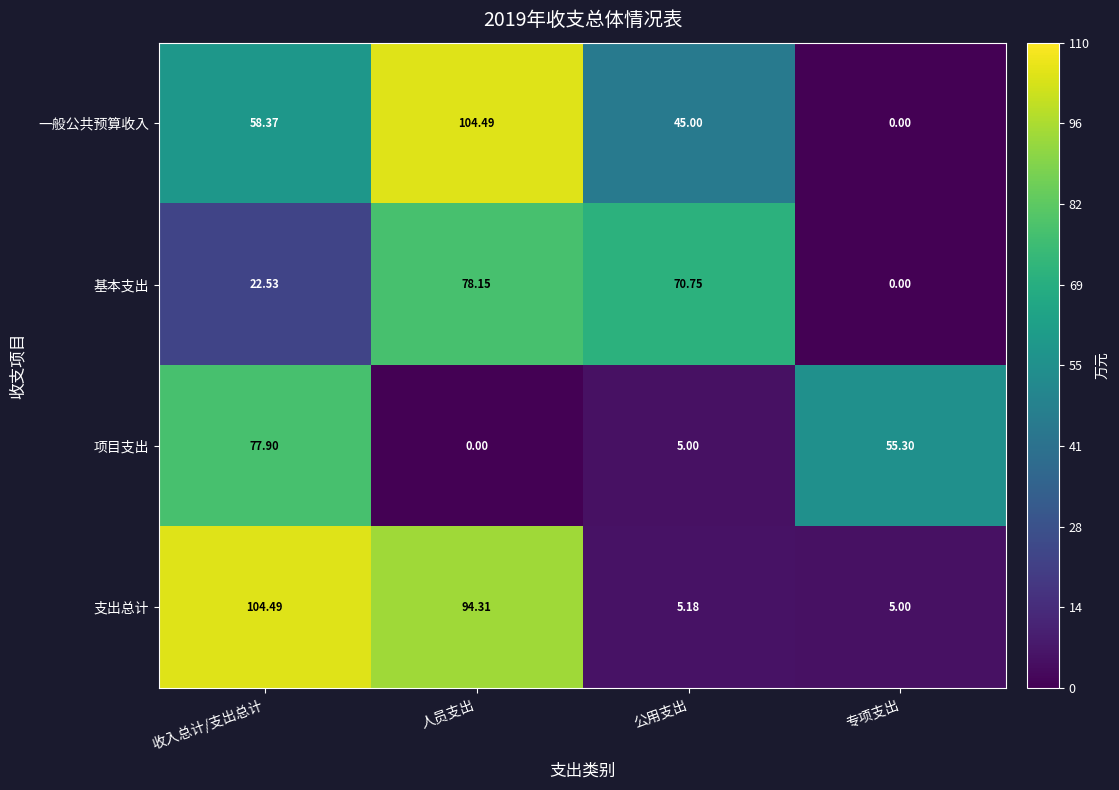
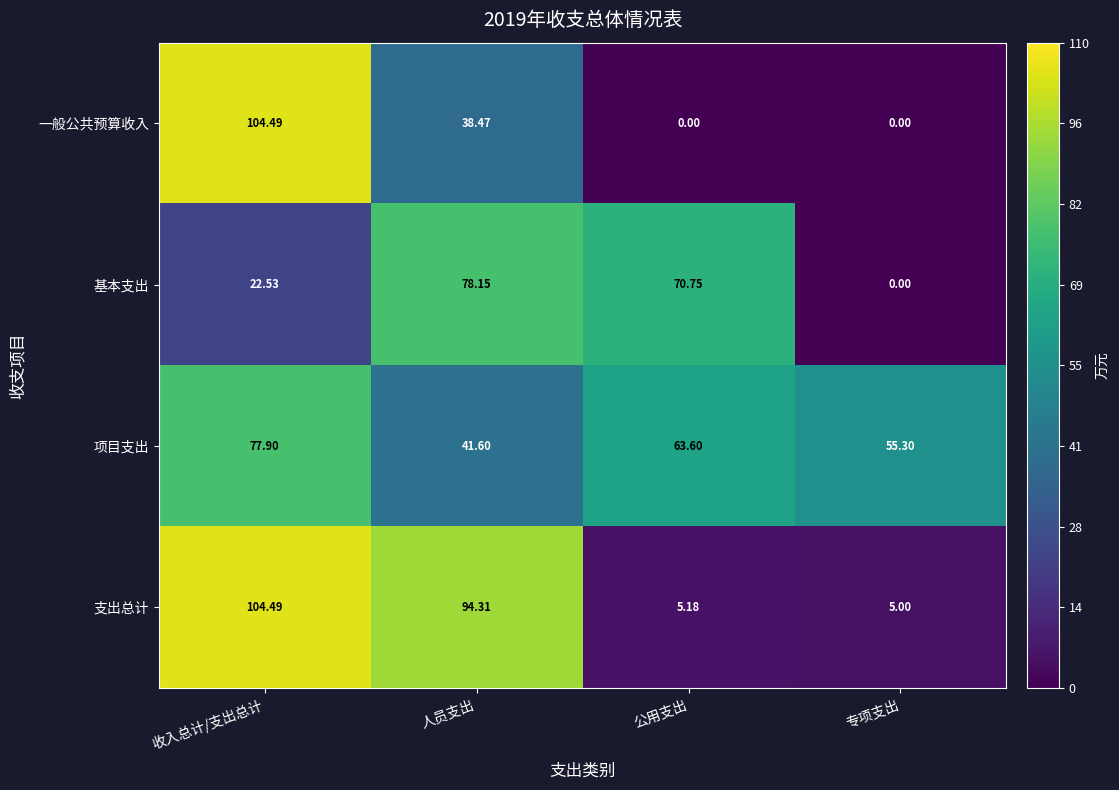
一般公共预算收入, 收入总计/支出总计: 58.37 -> 104.49
一般公共预算收入, 人员支出: 104.49 -> 38.47
一般公共预算收入, 公用支出: 45.00 -> 0.00
项目支出, 人员支出: 0.00 -> 41.60
项目支出, 公用支出: 5.00 -> 63.60
